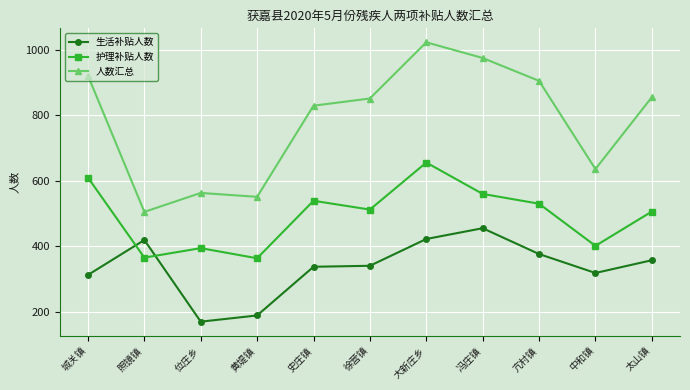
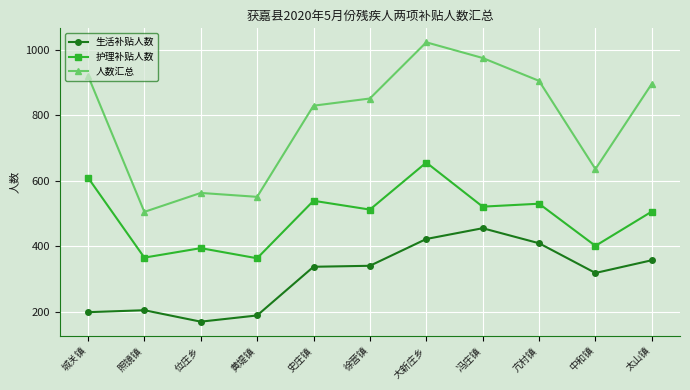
生活补贴人数, 城关镇: 310 -> 200
生活补贴人数, 照镜镇: 420 -> 200
护理补贴人数, 冯庄镇: 560 -> 520
生活补贴人数, 亢村镇: 380 -> 410
人数汇总, 太山镇: 860 -> 900
